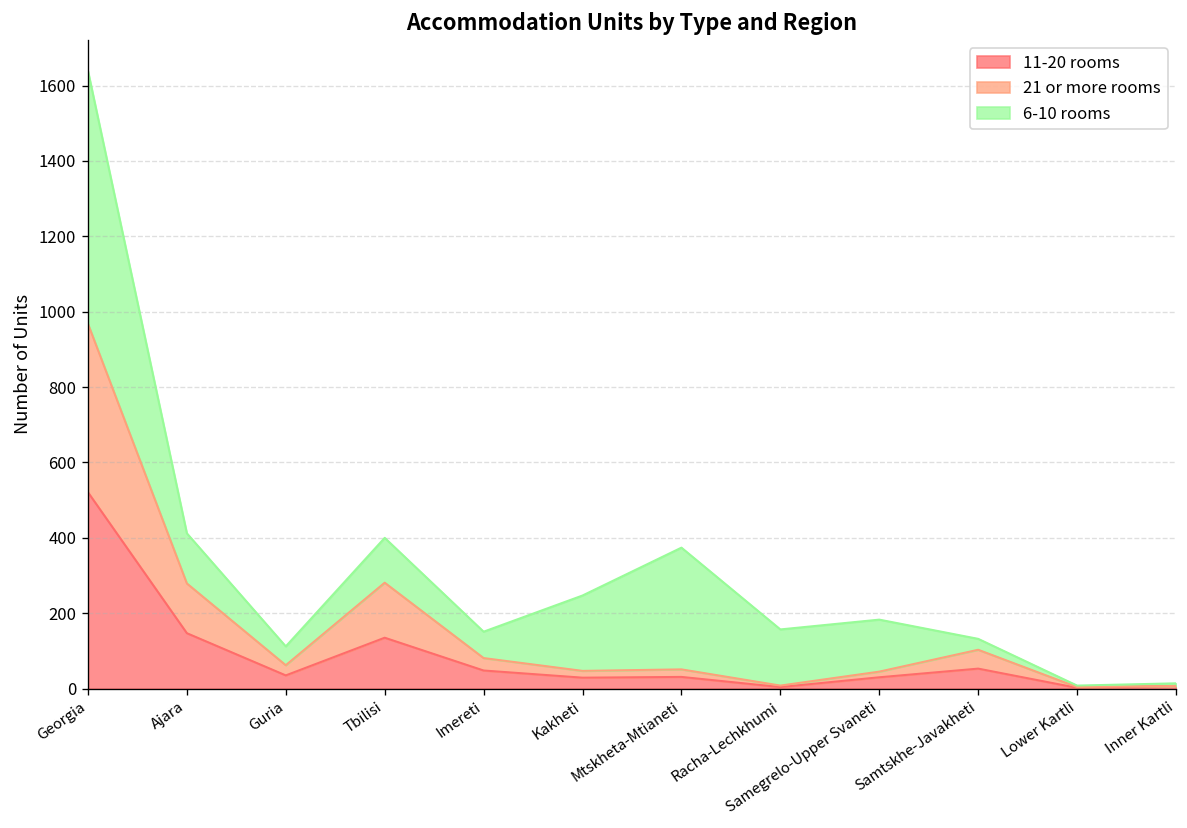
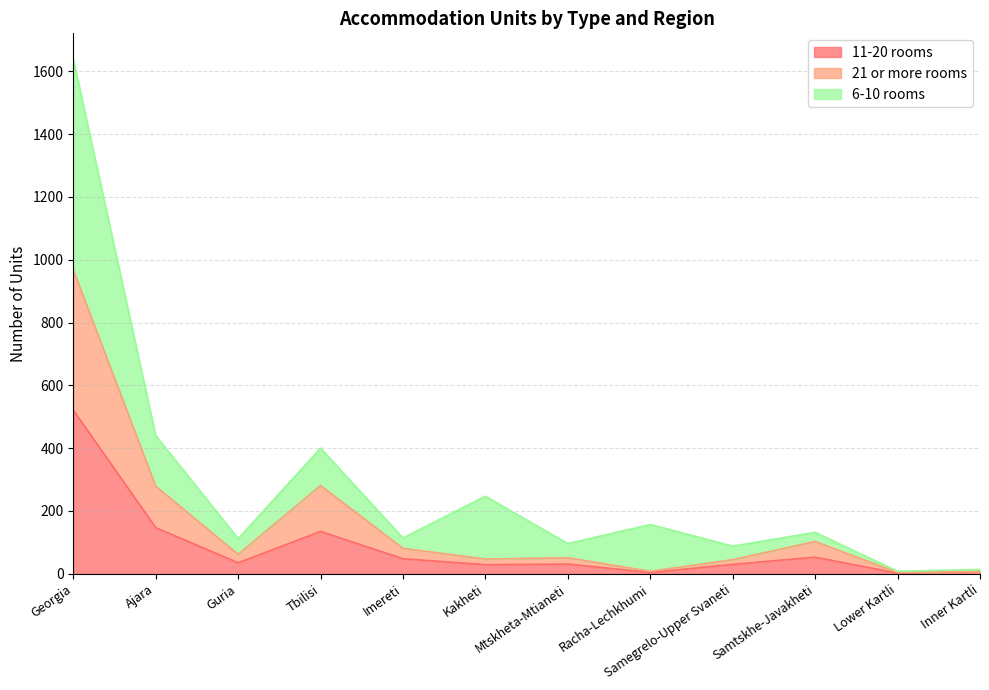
6-10 rooms, Ajara: 130 -> 160
6-10 rooms, Imereti: 70 -> 30
6-10 rooms, Mtskheta-Mtianeti: 320 -> 50
6-10 rooms, Samegrelo-Upper Svaneti: 140 -> 40
